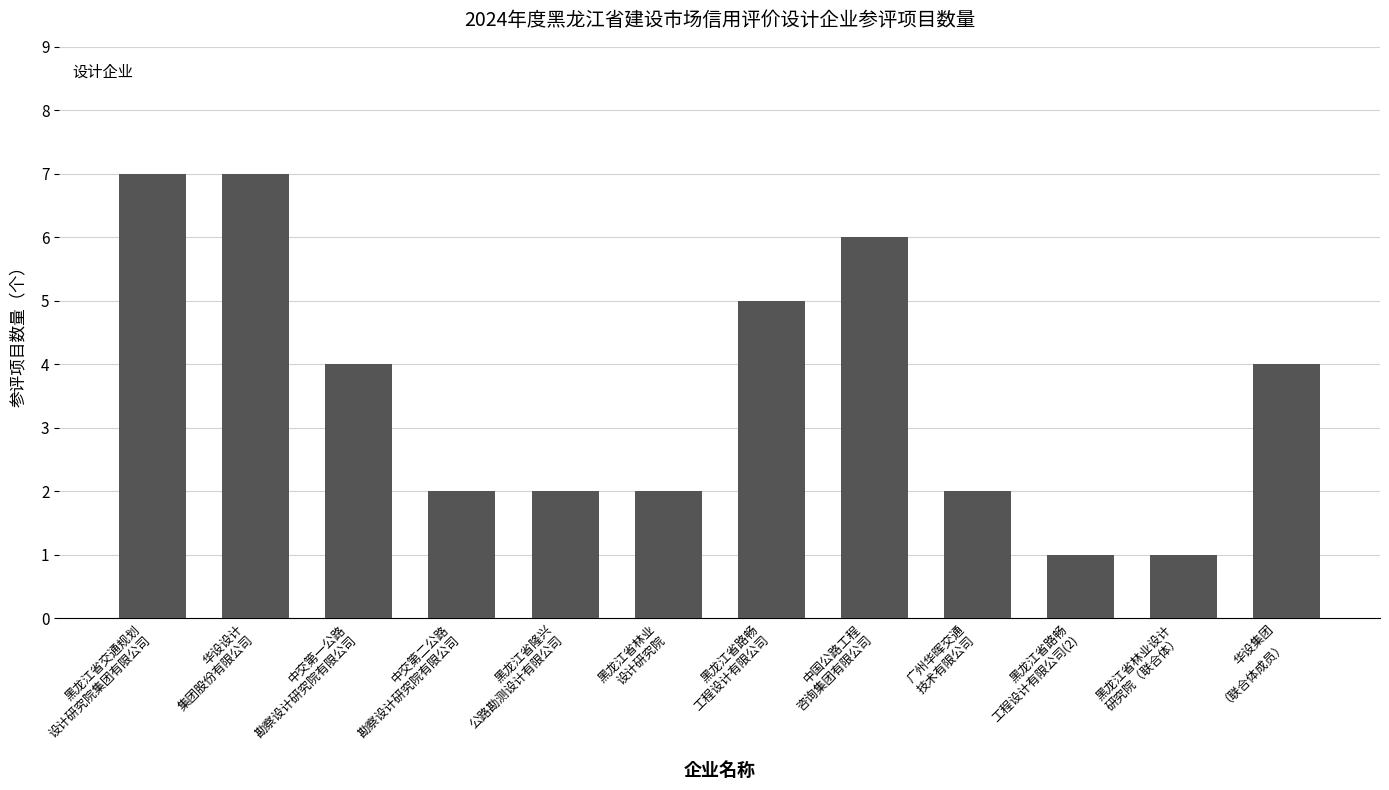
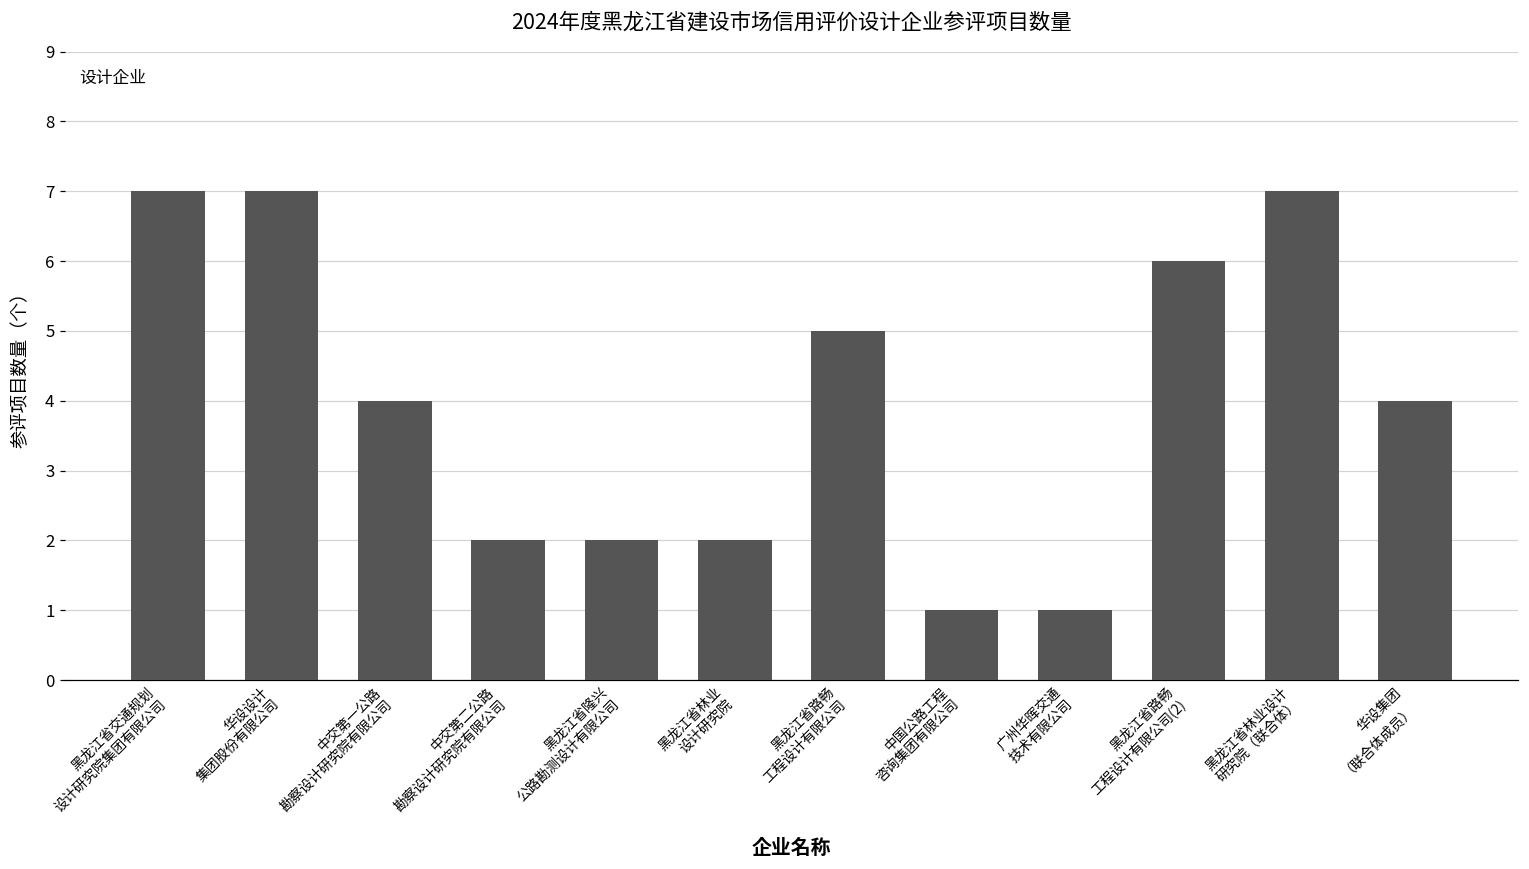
中国公路工程 咨询集团有限公司: 6 -> 1
广州华晖交通 技术有限公司: 2 -> 1
黑龙江省路畅 工程设计有限公司(2): 1 -> 6
黑龙江省林业设计 研究院（联合体）: 1 -> 7
